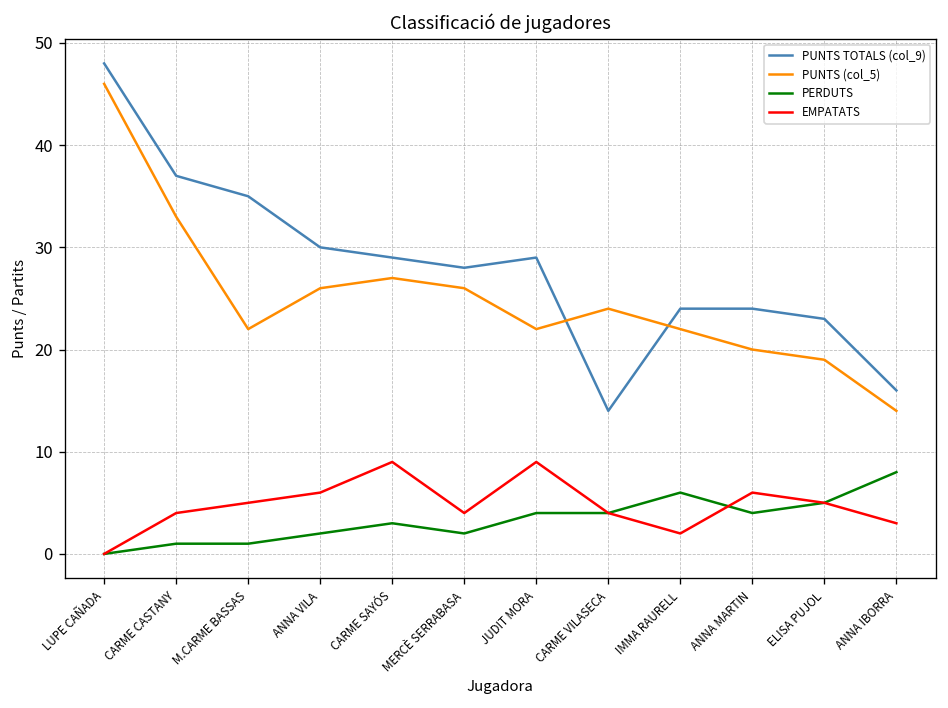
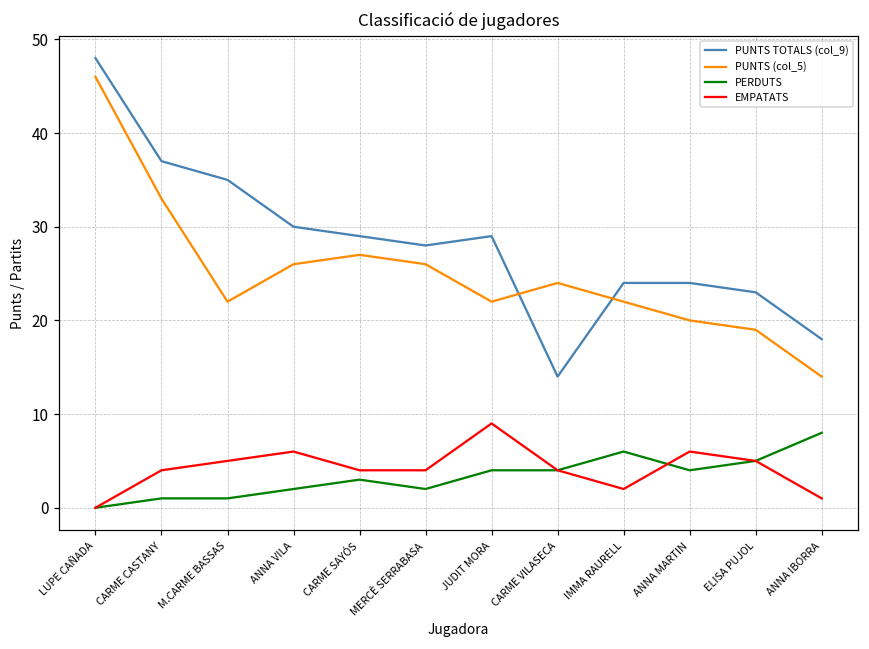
EMPATATS, CARME SAYÓS: 9 -> 4
PUNTS TOTALS (col_9), ANNA IBORRA: 16 -> 18
EMPATATS, ANNA IBORRA: 3 -> 1
